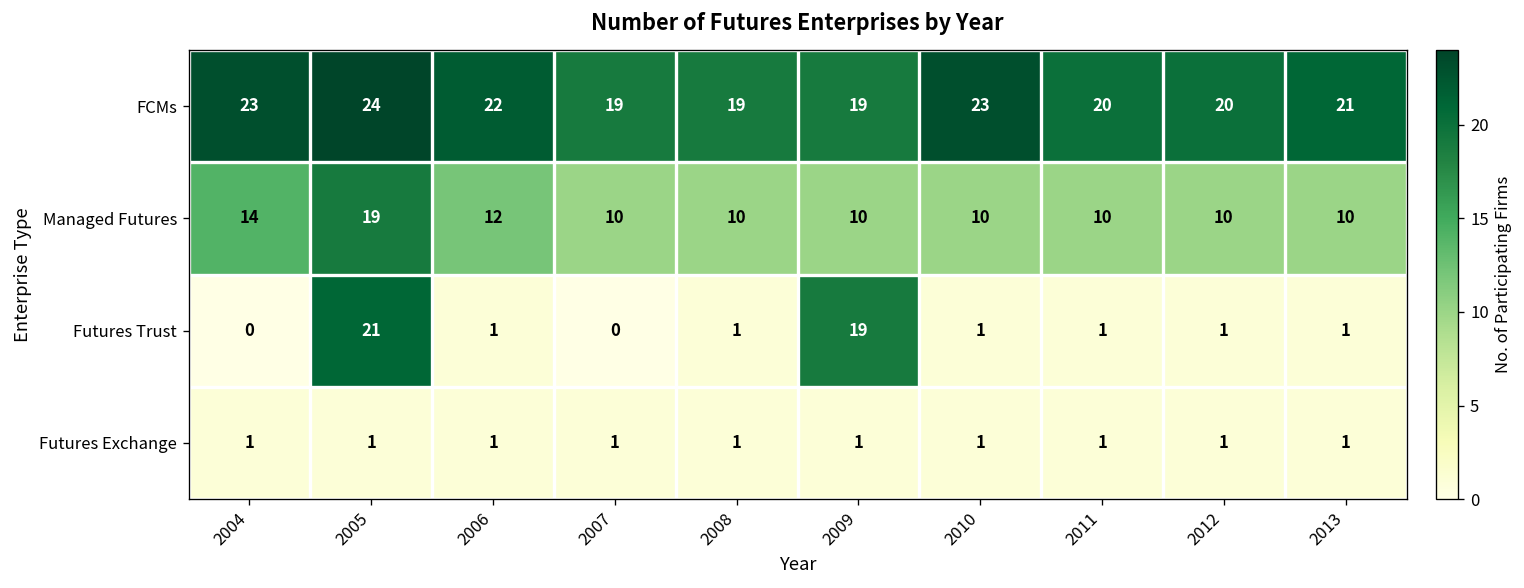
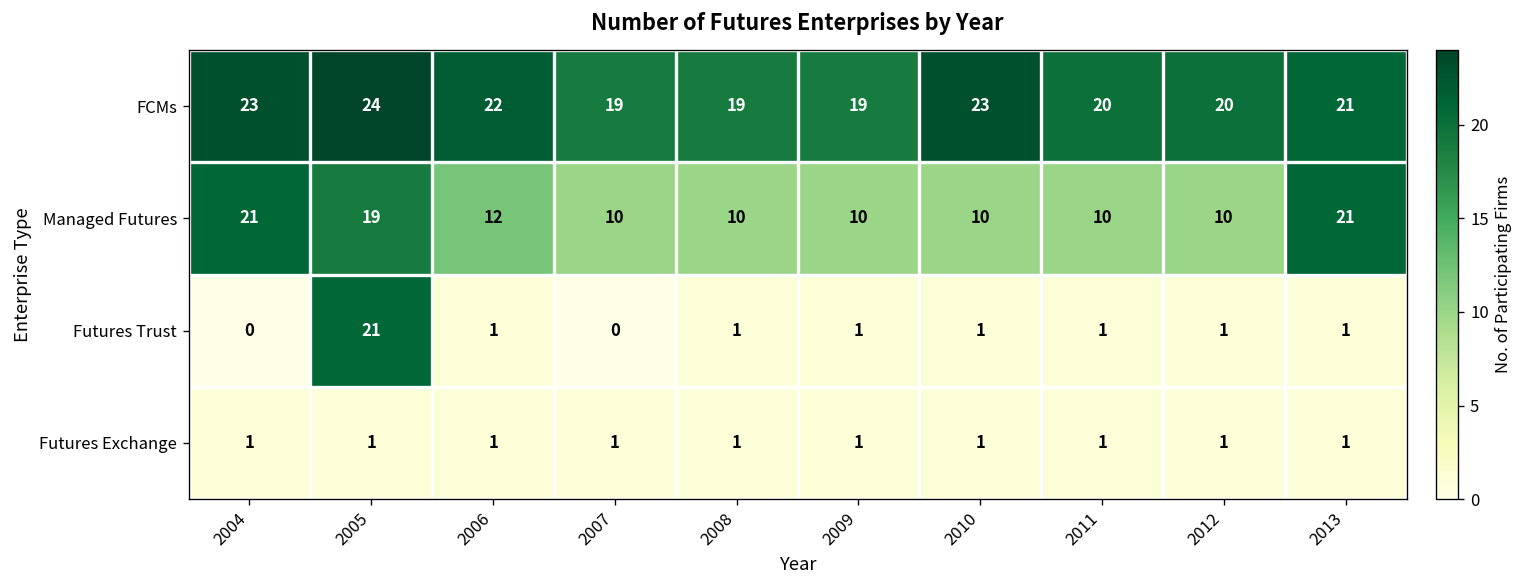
Managed Futures, 2004: 14 -> 21
Managed Futures, 2013: 10 -> 21
Futures Trust, 2009: 19 -> 1
